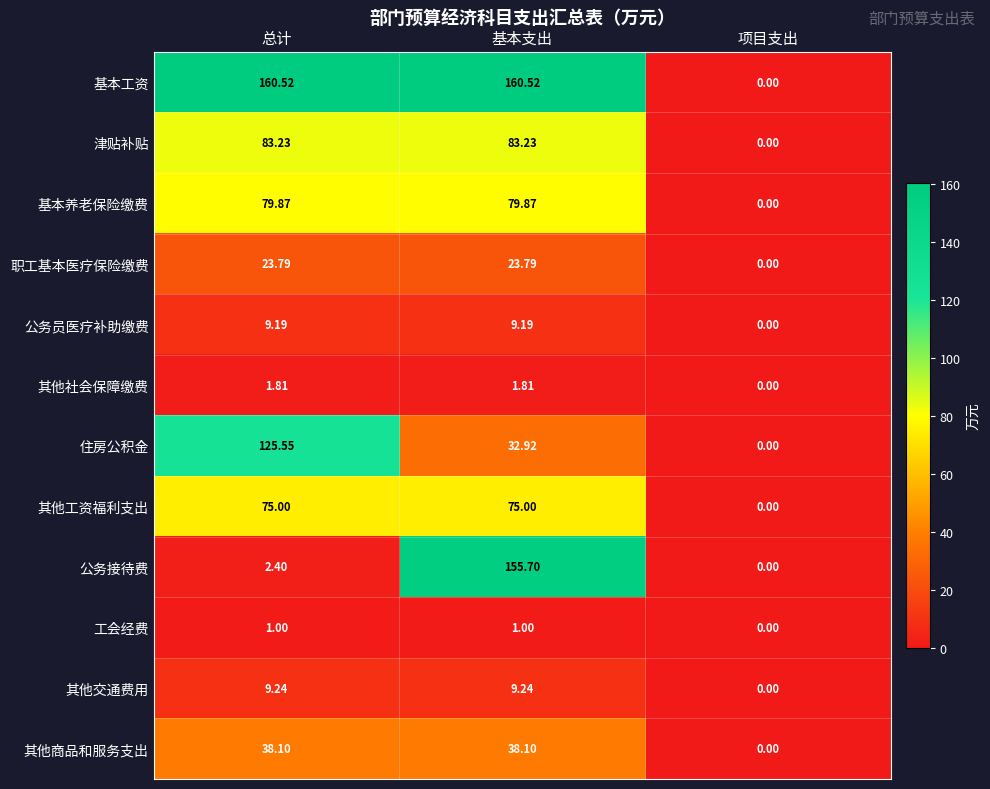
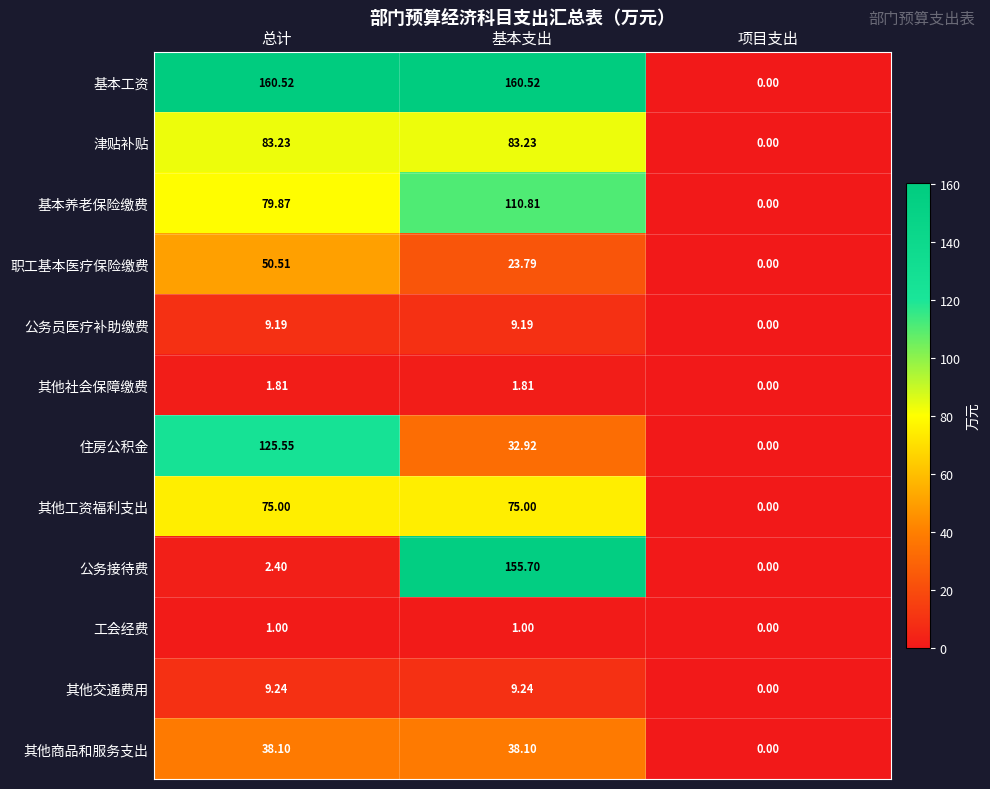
基本养老保险缴费, 基本支出: 79.87 -> 110.81
职工基本医疗保险缴费, 总计: 23.79 -> 50.51
